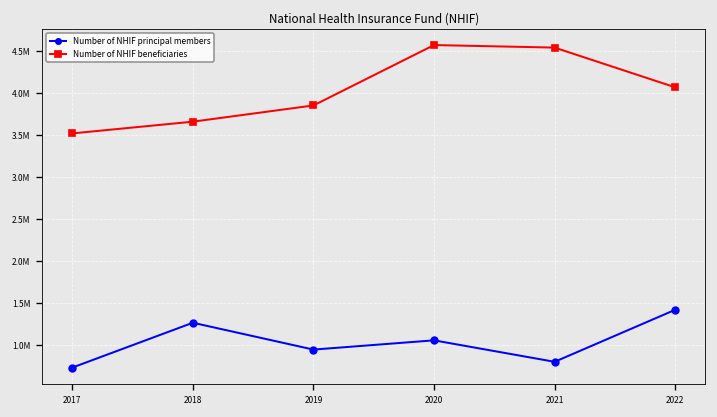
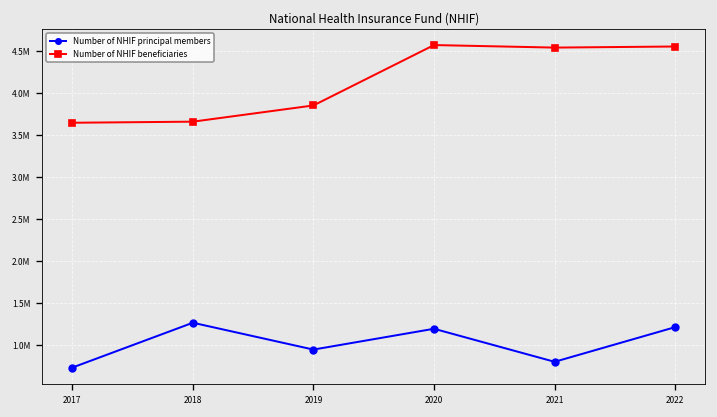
Number of NHIF beneficiaries, 2017: 3500000 -> 3600000
Number of NHIF principal members, 2020: 1100000 -> 1200000
Number of NHIF principal members, 2022: 1400000 -> 1200000
Number of NHIF beneficiaries, 2022: 4100000 -> 4600000
